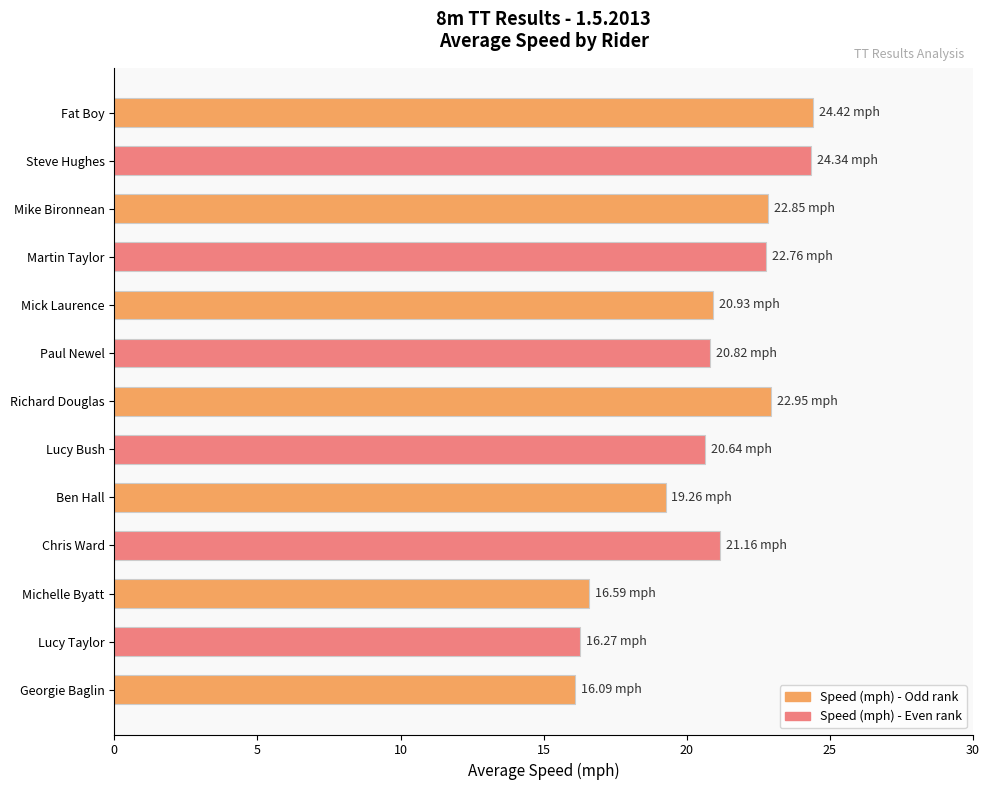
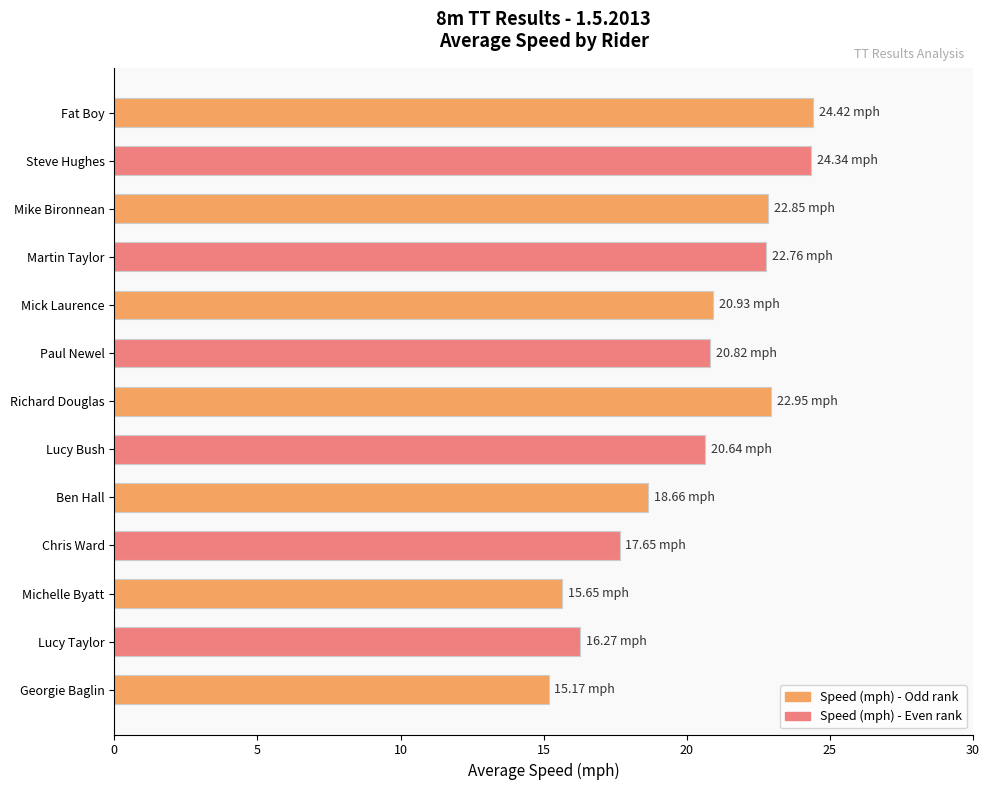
Ben Hall: 19.26 -> 18.66
Chris Ward: 21.16 -> 17.65
Michelle Byatt: 16.59 -> 15.65
Georgie Baglin: 16.09 -> 15.17
